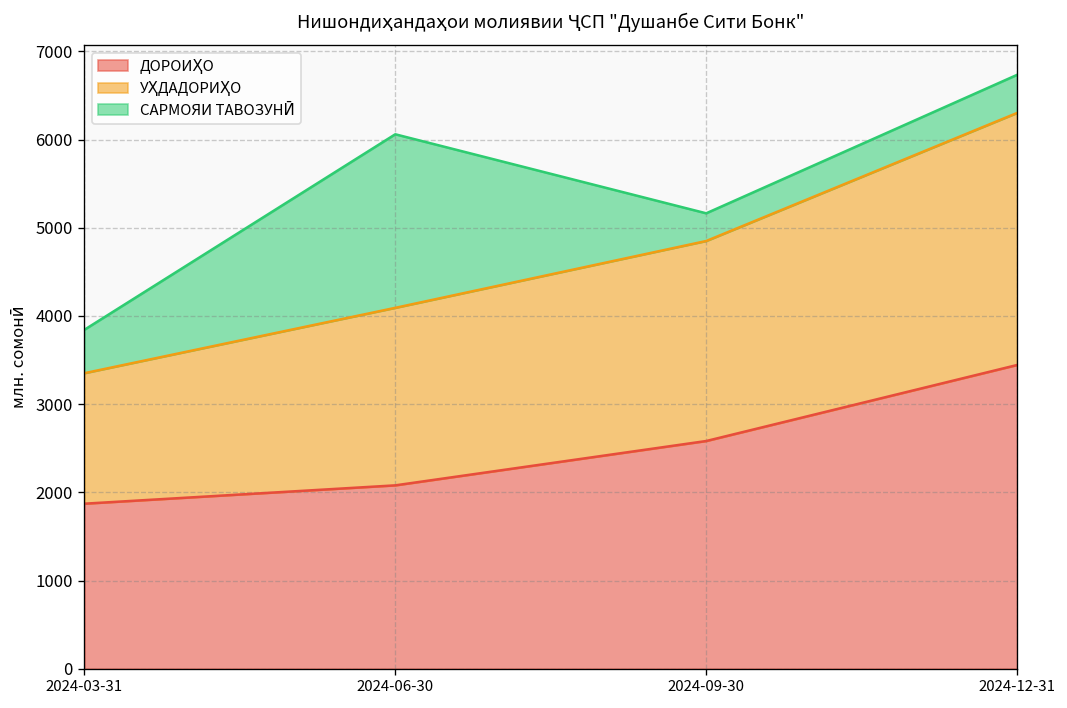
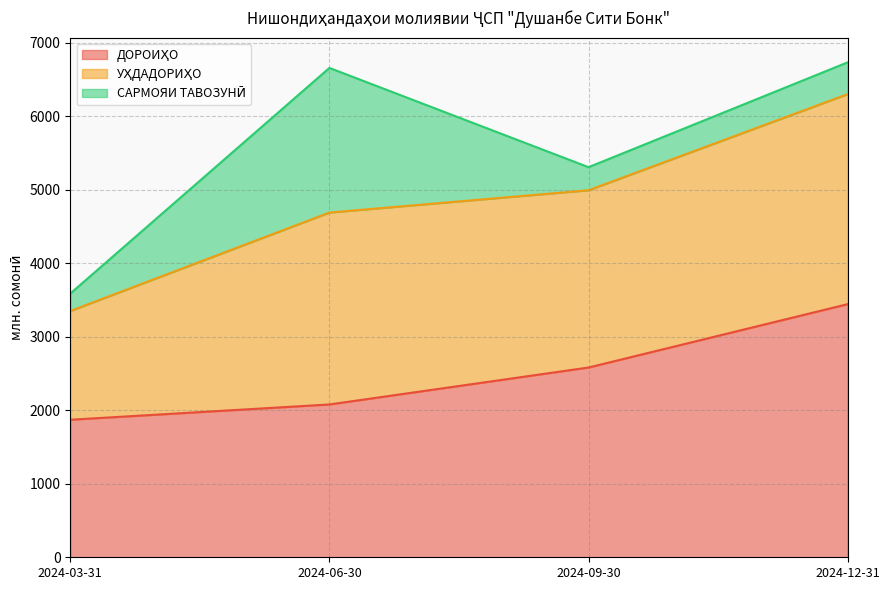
САРМОЯИ ТАВОЗУНӢ, 2024-03-31: 500 -> 200
УҲДАДОРИҲО, 2024-06-30: 2000 -> 2600
УҲДАДОРИҲО, 2024-09-30: 2300 -> 2400
